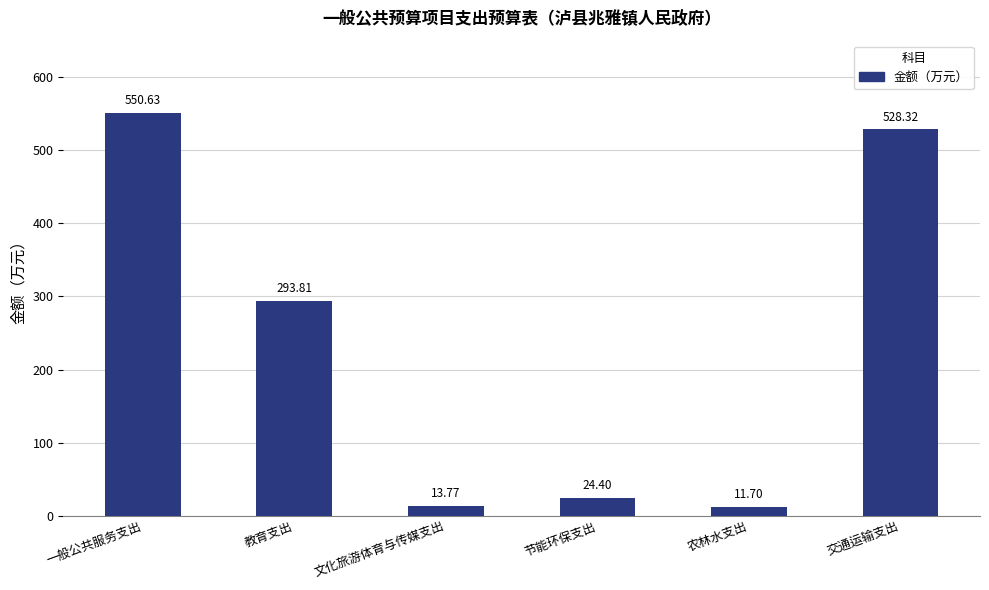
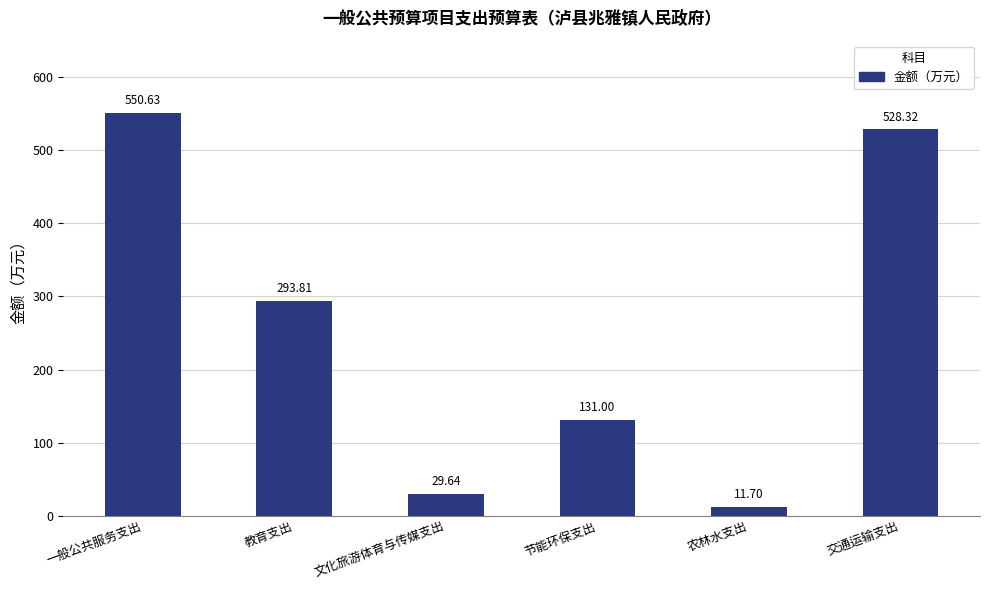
文化旅游体育与传媒支出: 13.77 -> 29.64
节能环保支出: 24.40 -> 131.00
